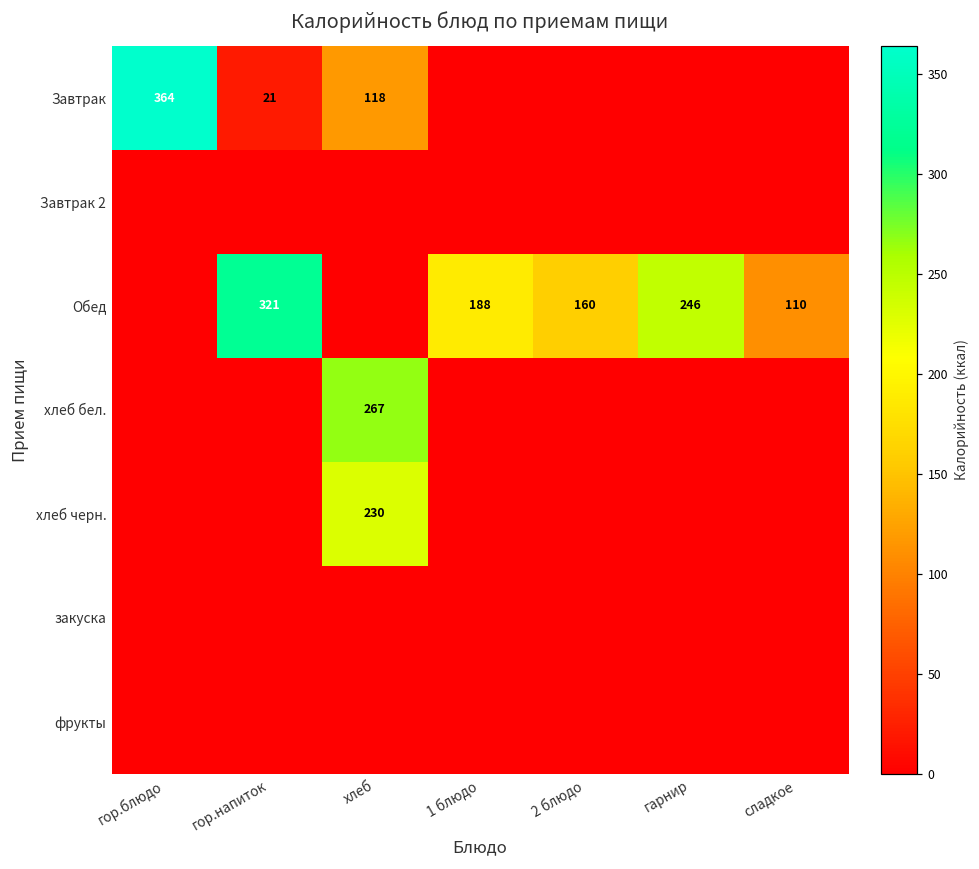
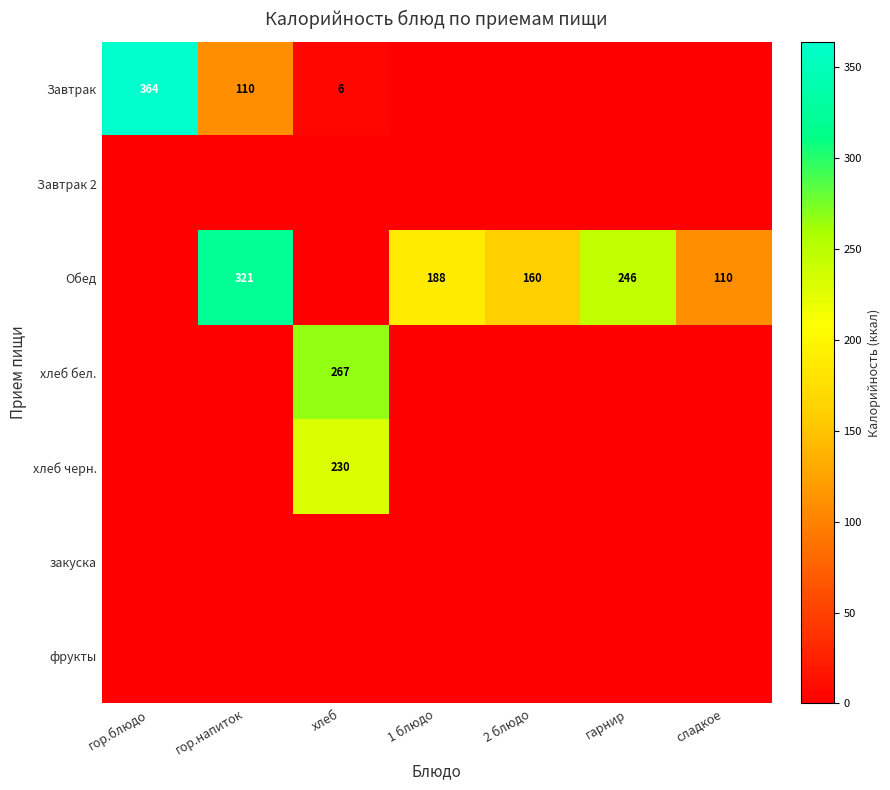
Завтрак, гор.напиток: 21 -> 110
Завтрак, хлеб: 118 -> 6
